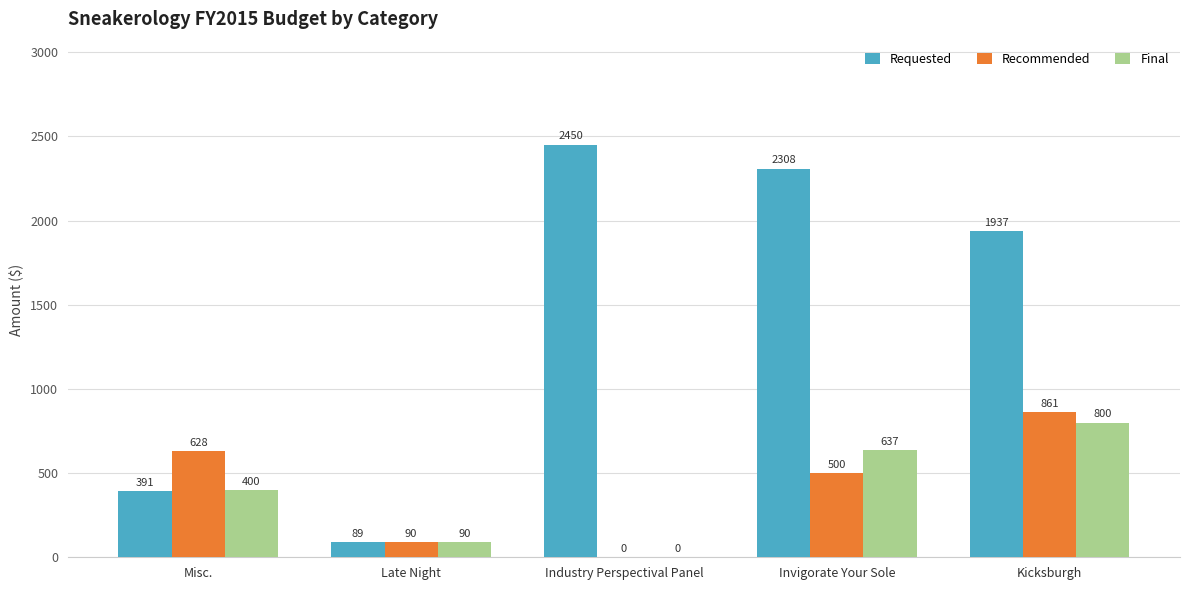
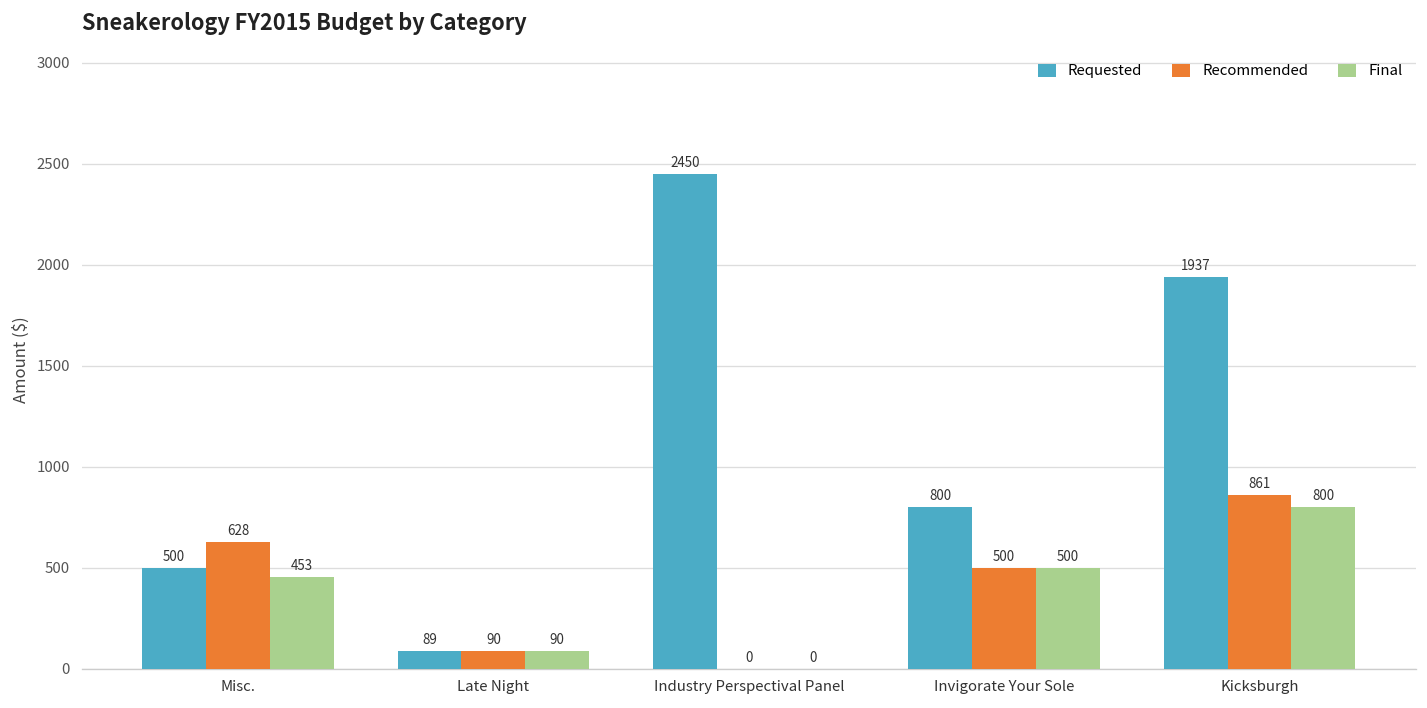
Requested, Misc.: 391 -> 500
Final, Misc.: 400 -> 453
Requested, Invigorate Your Sole: 2308 -> 800
Final, Invigorate Your Sole: 637 -> 500
